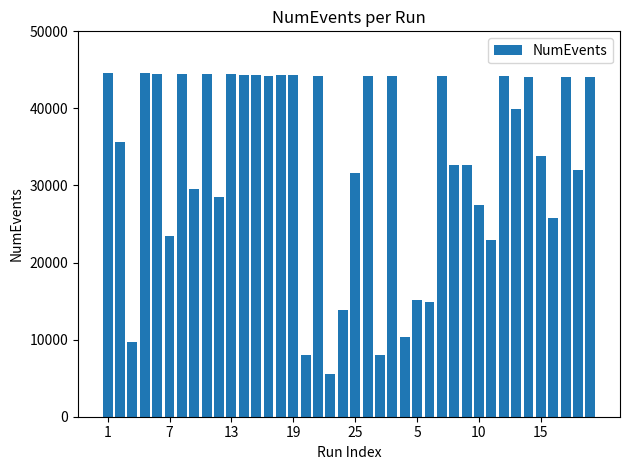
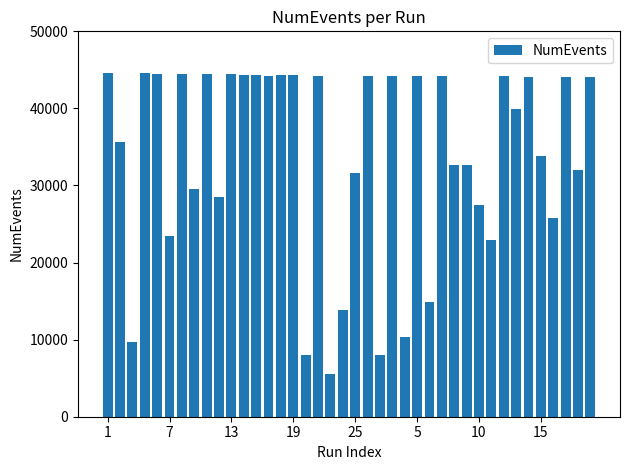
5: 15000 -> 44000
